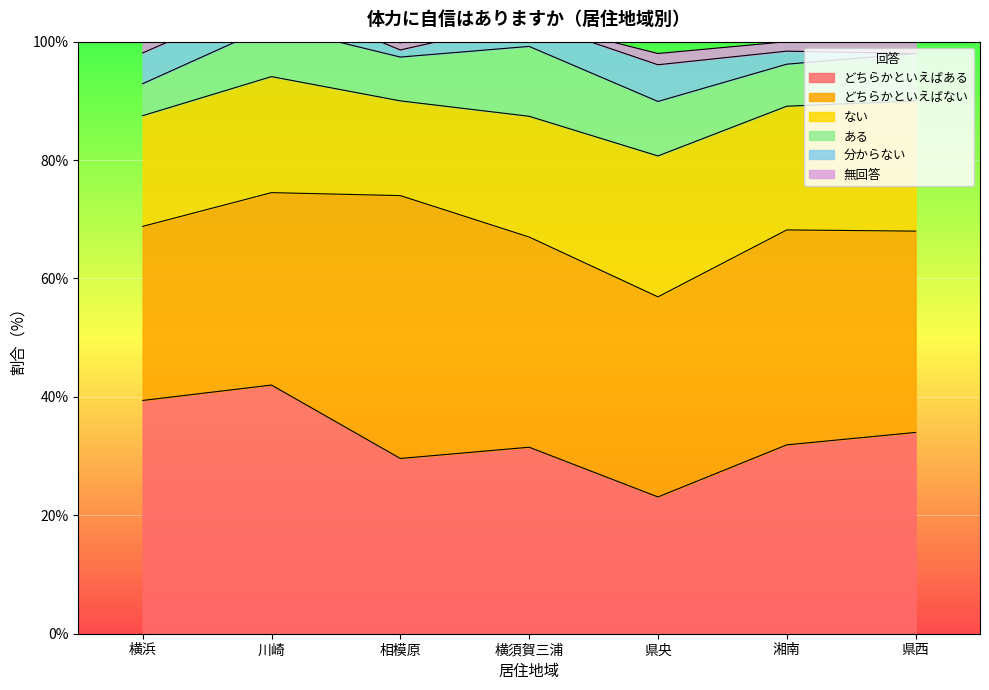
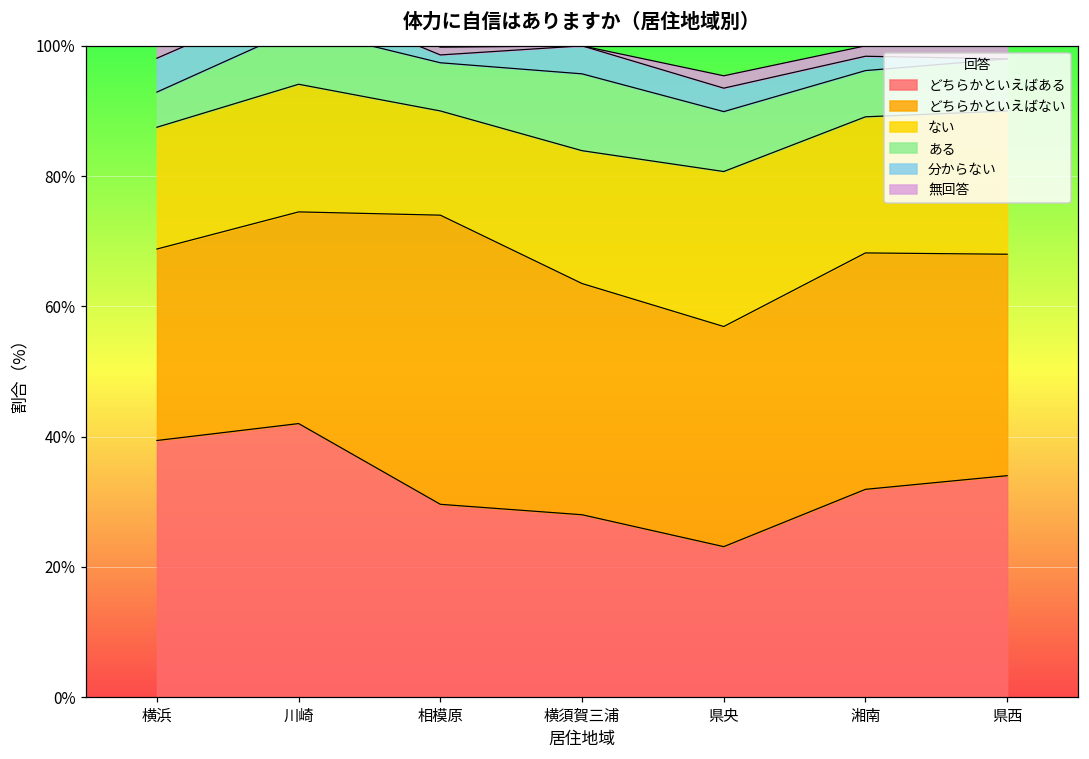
どちらかといえばある, 横須賀三浦: 32% -> 28%
分からない, 県央: 6% -> 4%
